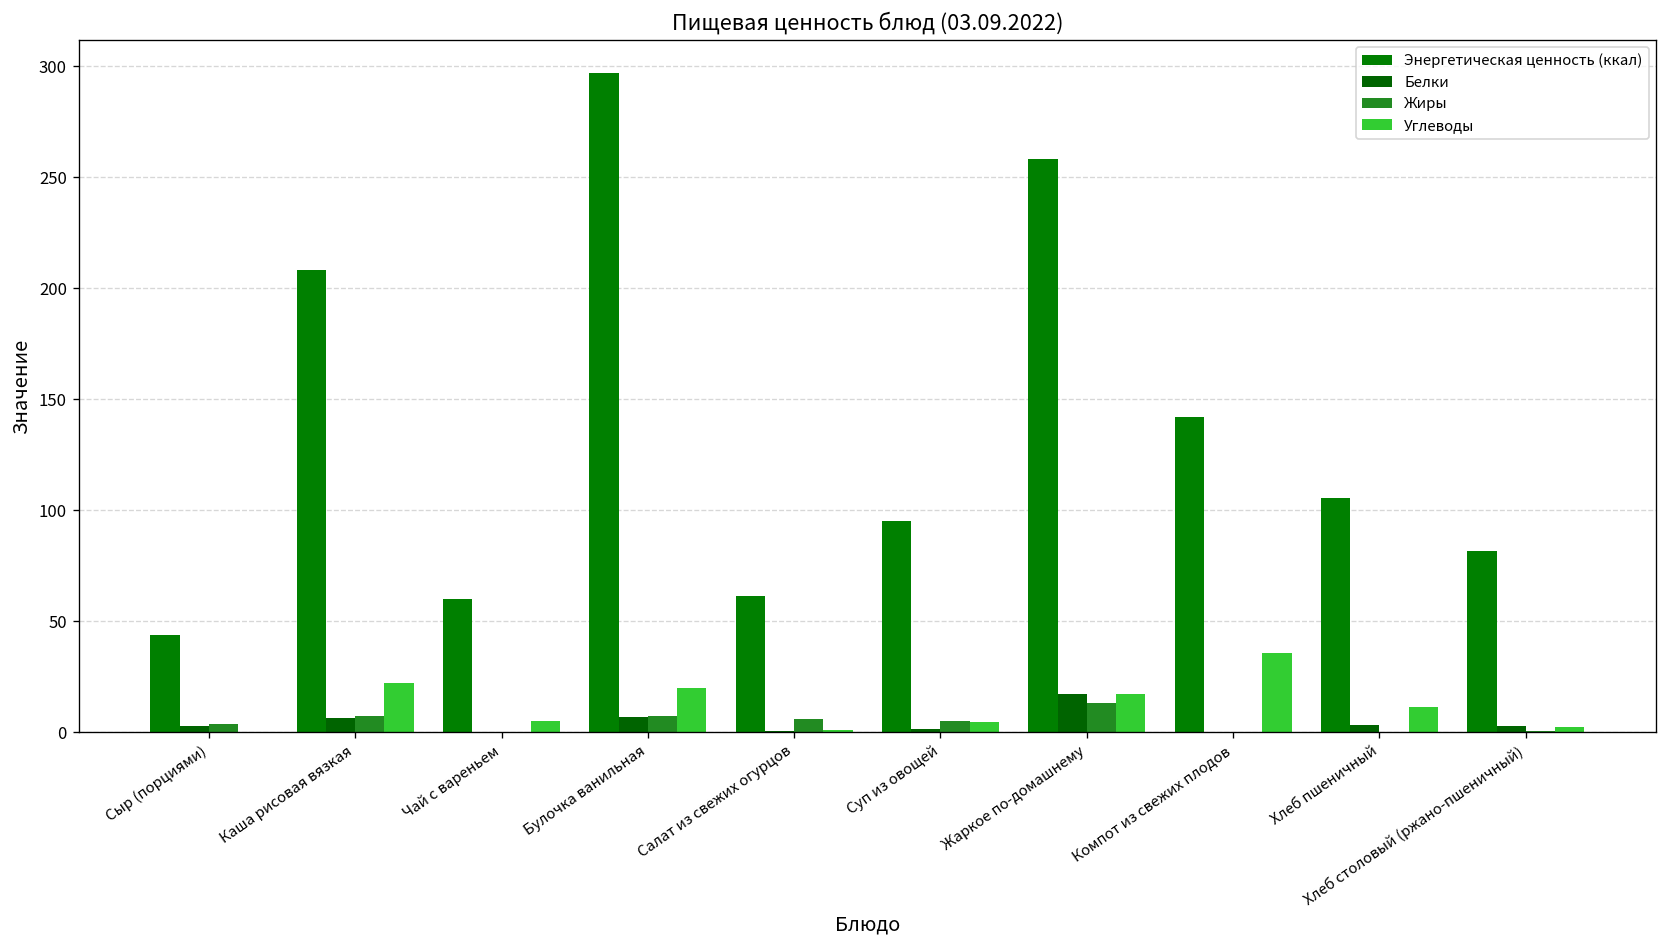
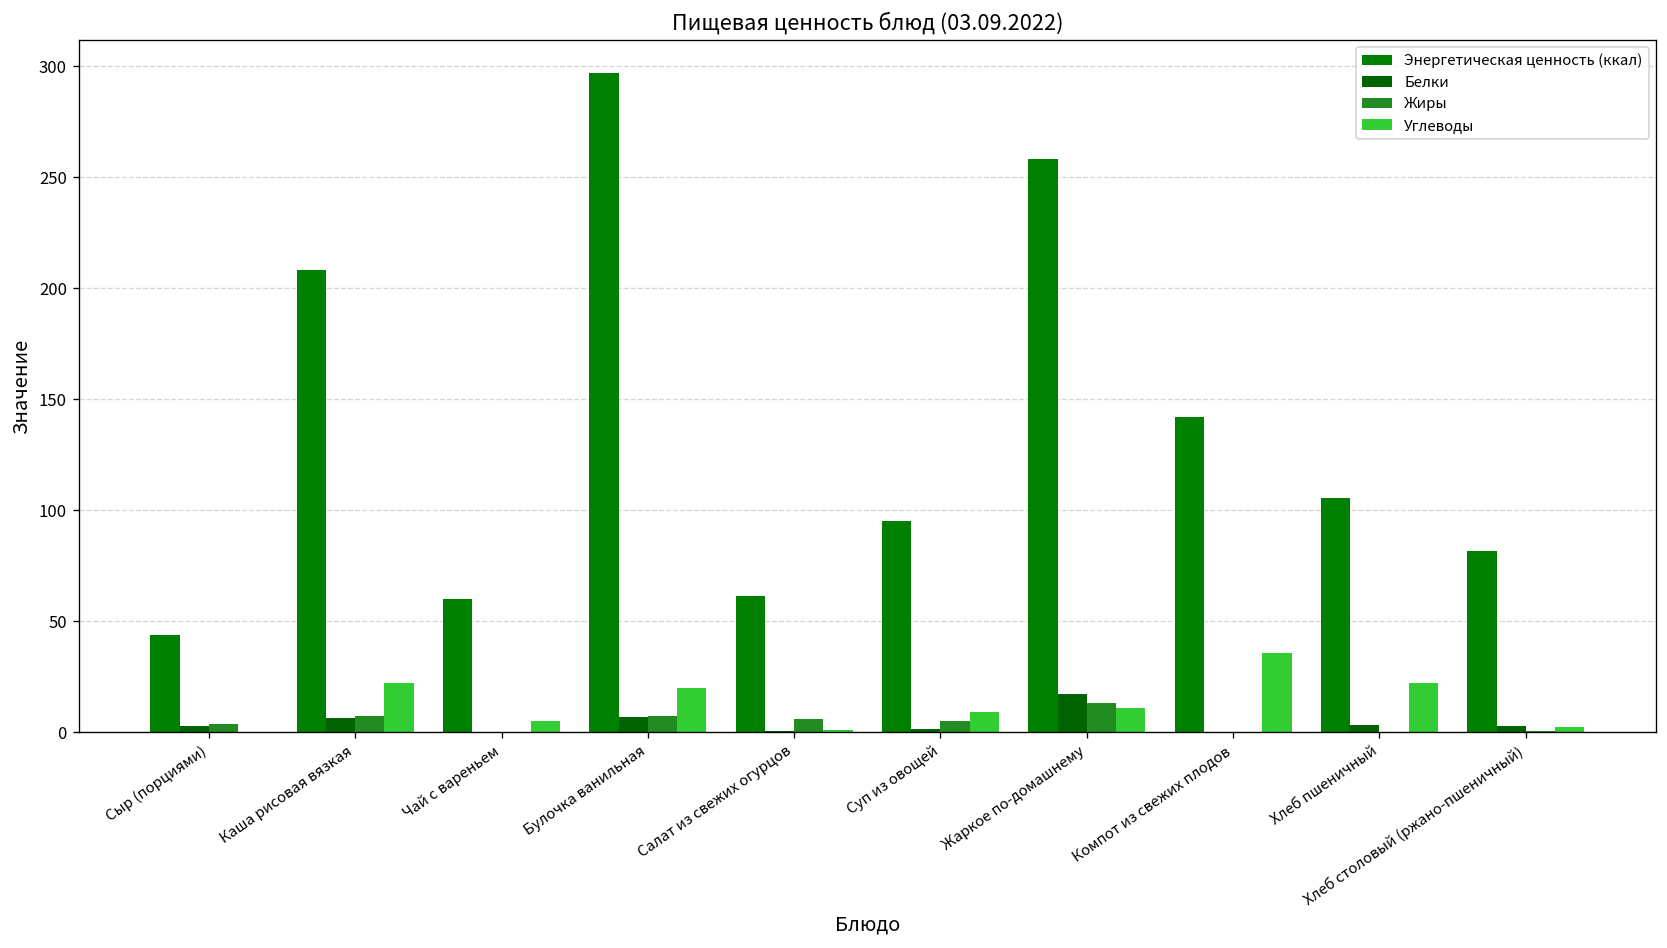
Углеводы, Суп из овощей: 5 -> 9
Углеводы, Жаркое по-домашнему: 17 -> 11
Углеводы, Хлеб пшеничный: 12 -> 22
